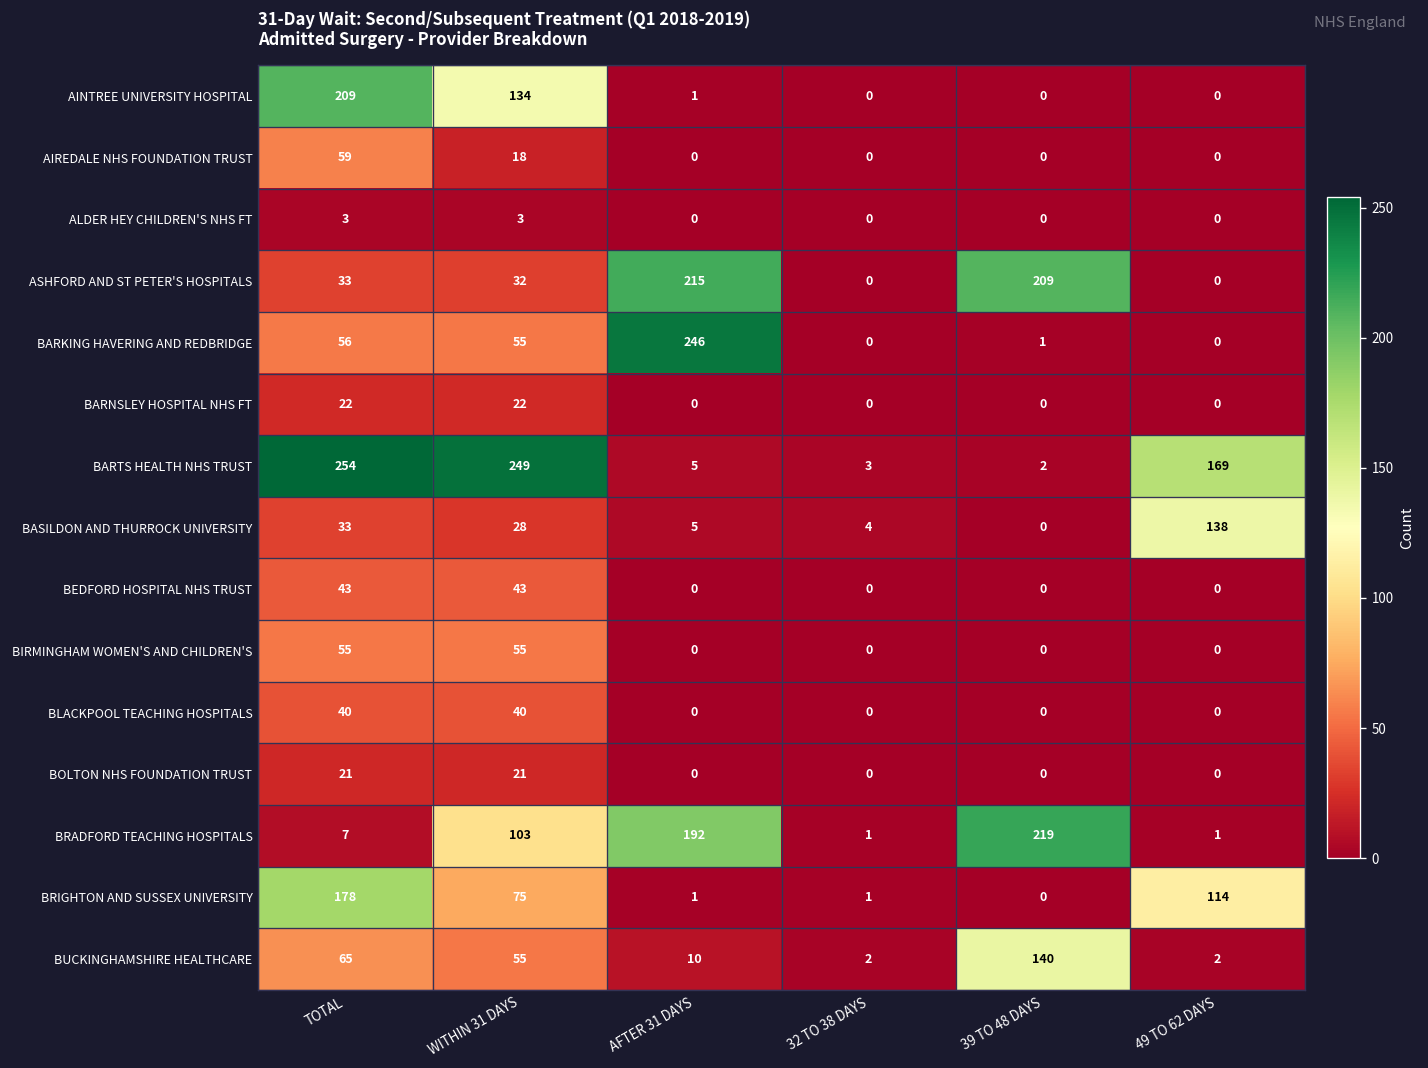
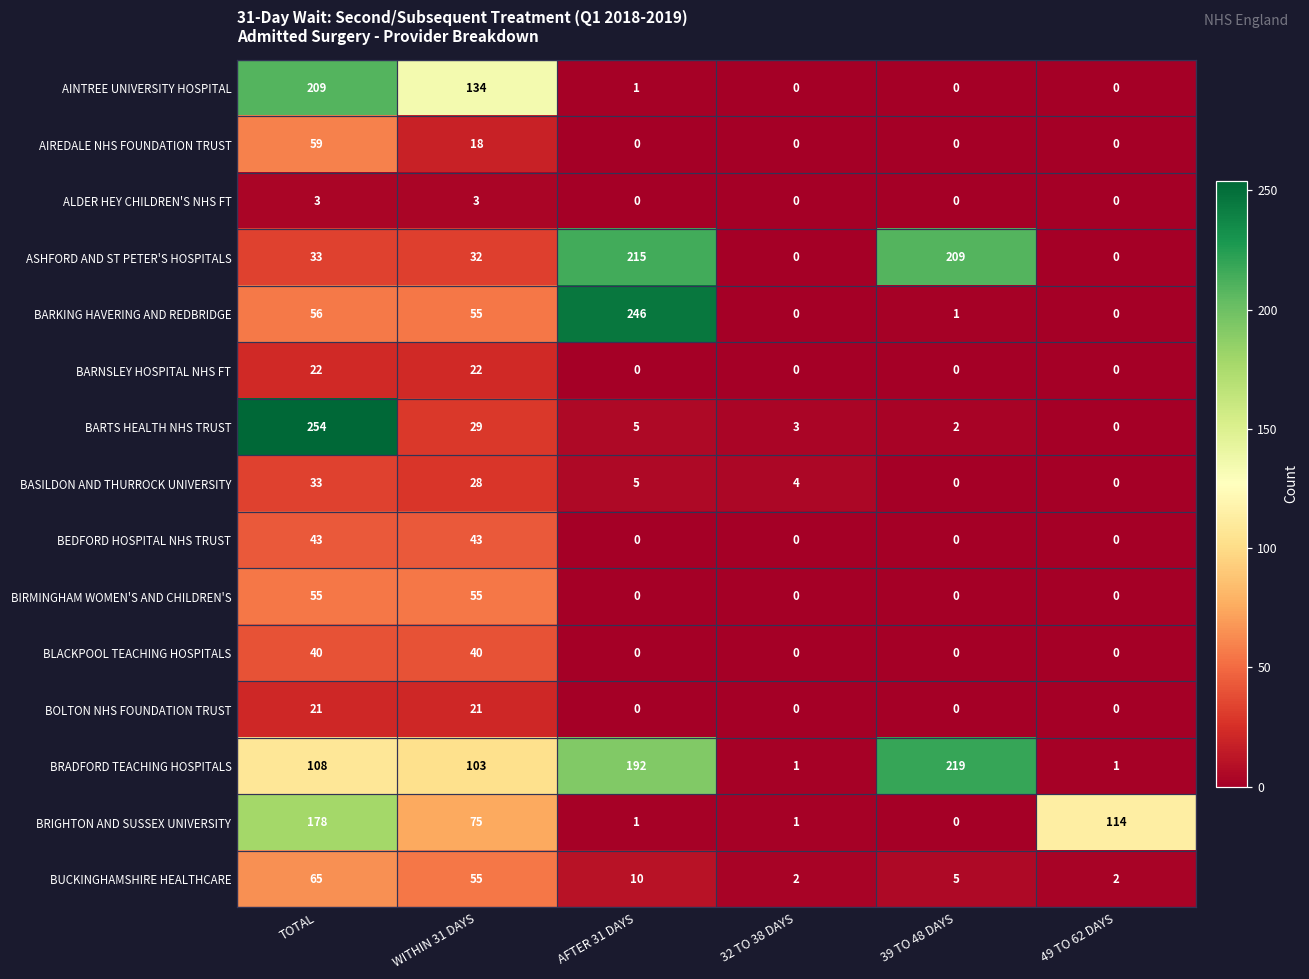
BARTS HEALTH NHS TRUST, WITHIN 31 DAYS: 249 -> 29
BARTS HEALTH NHS TRUST, 49 TO 62 DAYS: 169 -> 0
BASILDON AND THURROCK UNIVERSITY, 49 TO 62 DAYS: 138 -> 0
BRADFORD TEACHING HOSPITALS, TOTAL: 7 -> 108
BUCKINGHAMSHIRE HEALTHCARE, 39 TO 48 DAYS: 140 -> 5
